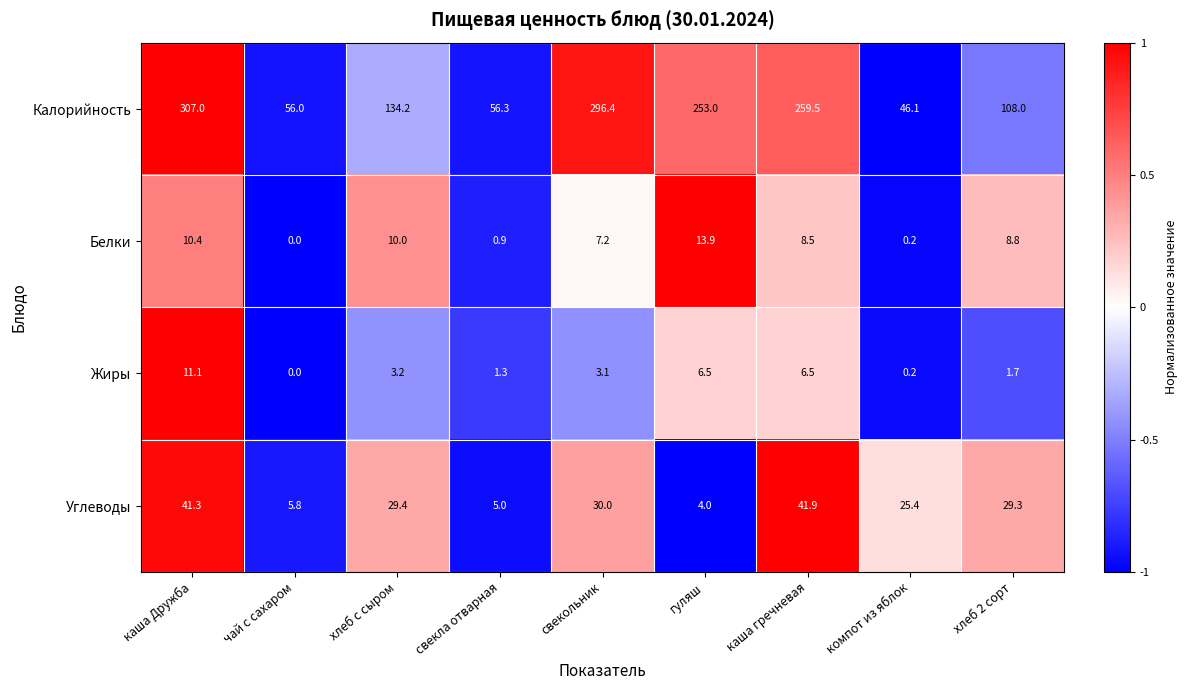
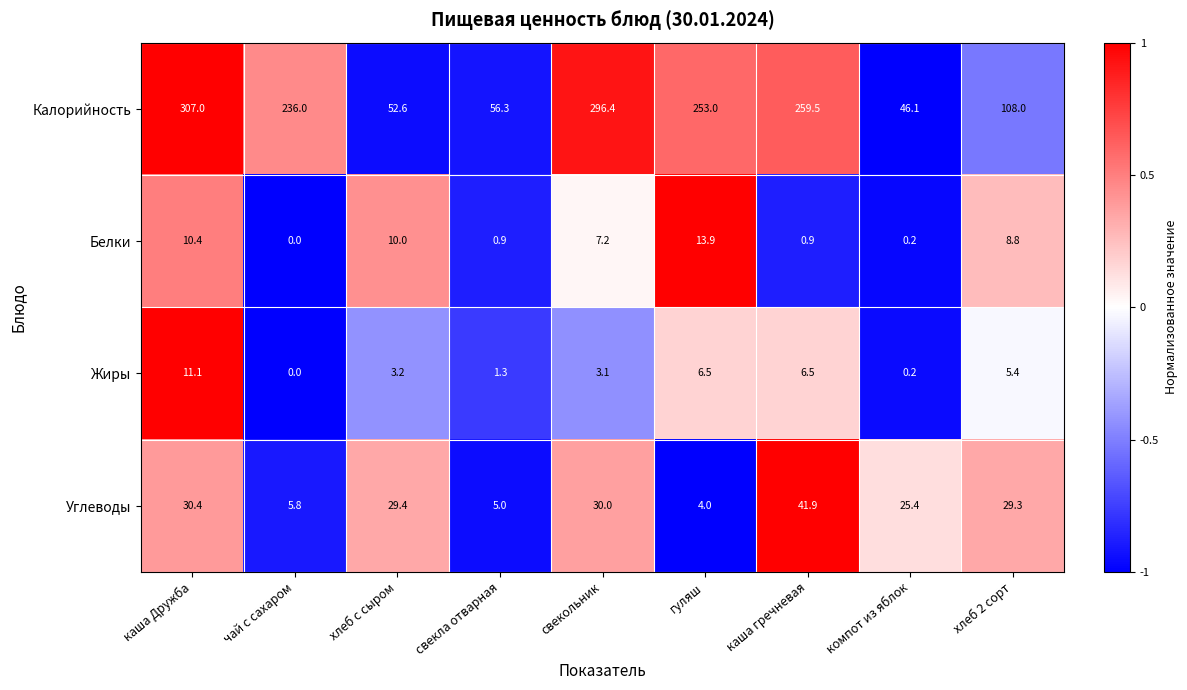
Калорийность, чай с сахаром: 56.0 -> 236.0
Калорийность, хлеб с сыром: 134.2 -> 52.6
Белки, каша гречневая: 8.5 -> 0.9
Жиры, хлеб 2 сорт: 1.7 -> 5.4
Углеводы, каша Дружба: 41.3 -> 30.4
